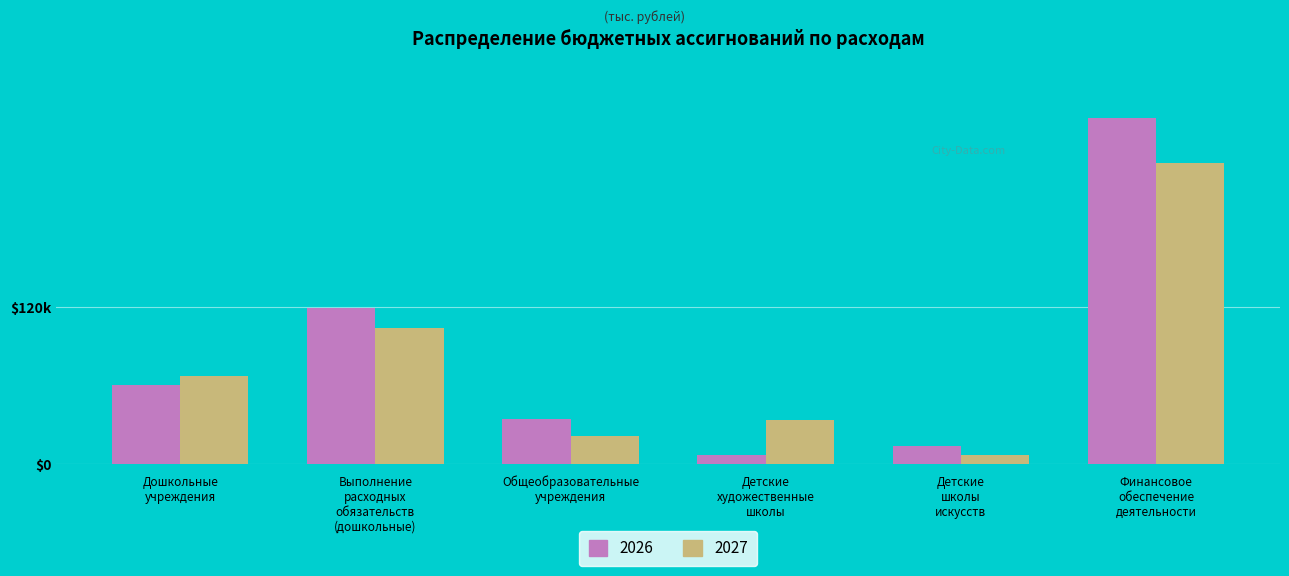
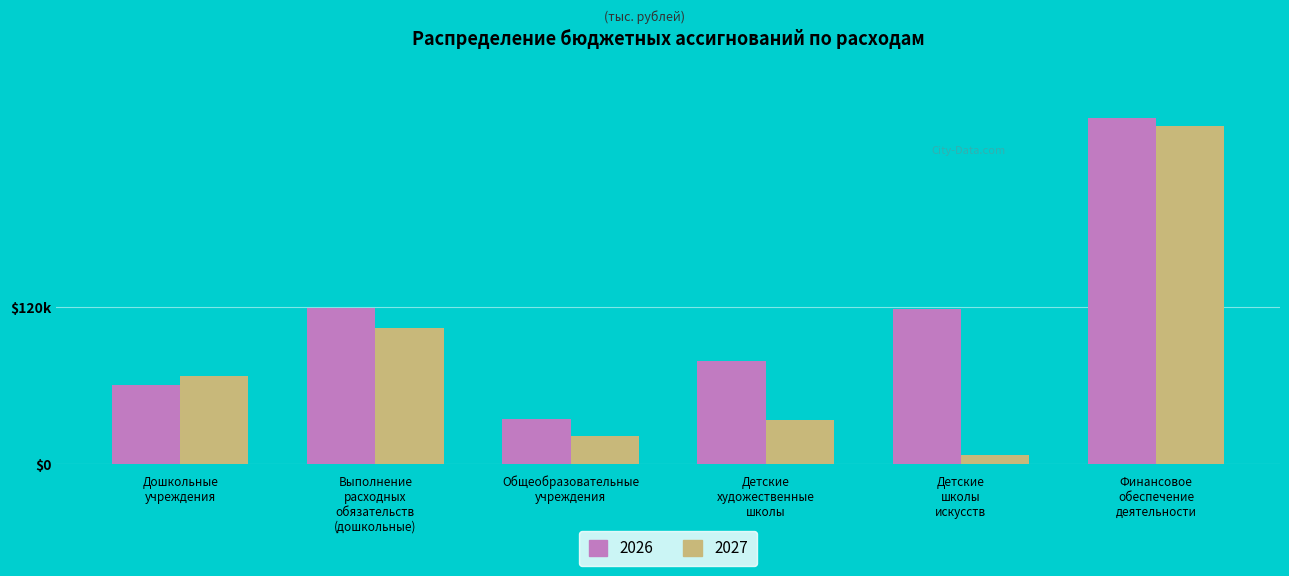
2026, Детские художественные школы: $7000 -> $79000
2026, Детские школы искусств: $14000 -> $119000
2027, Финансовое обеспечение деятельности: $230000 -> $258000
